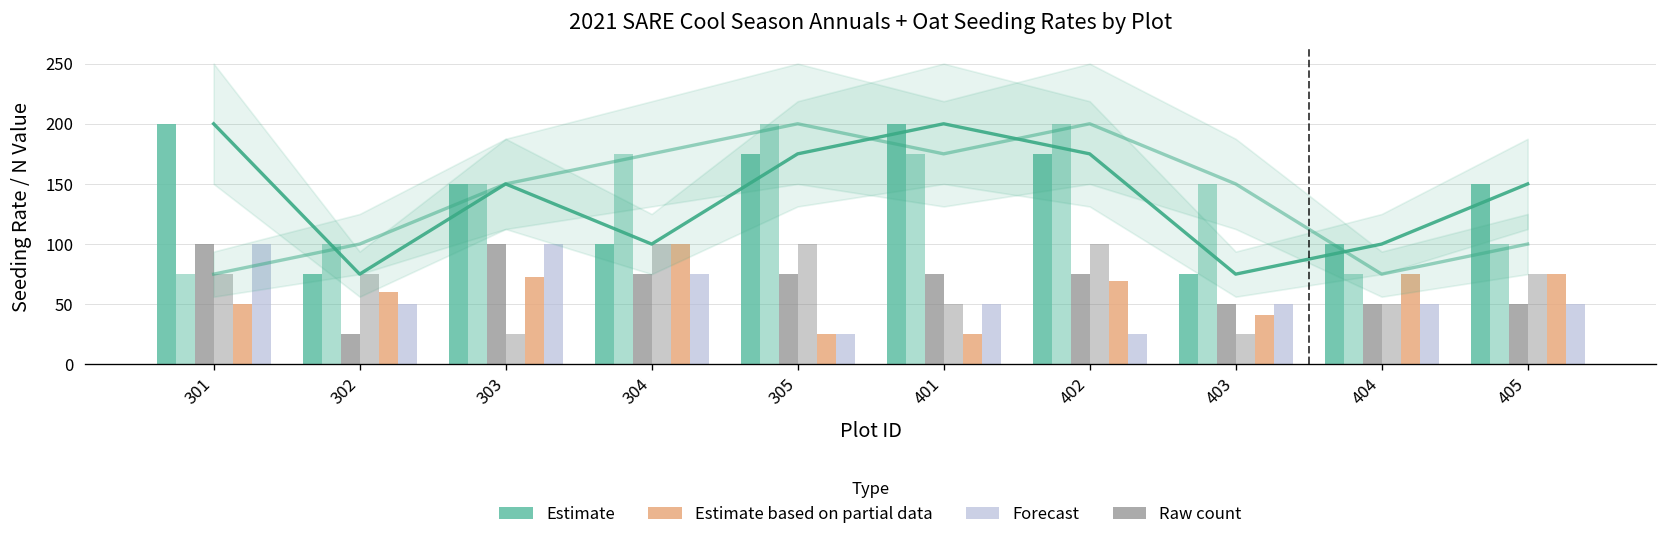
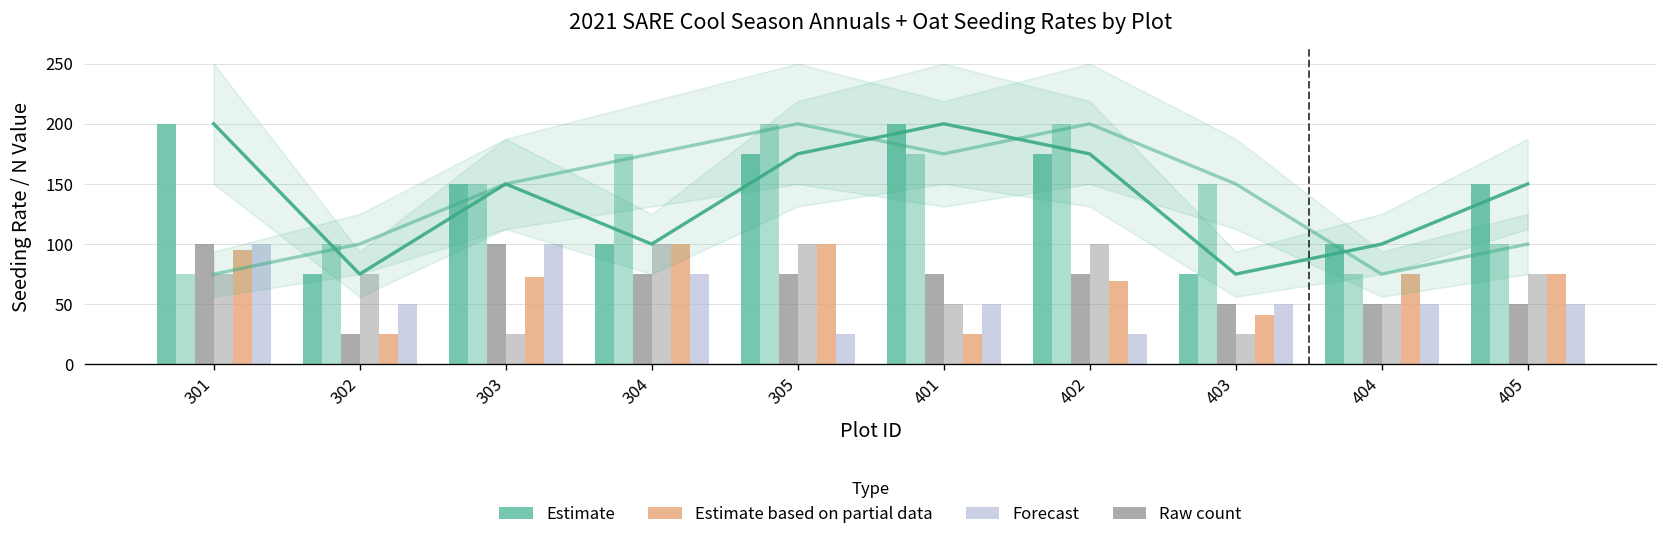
Estimate based on partial data, 301: 50 -> 95
Estimate based on partial data, 302: 60 -> 25
Estimate based on partial data, 305: 25 -> 100
